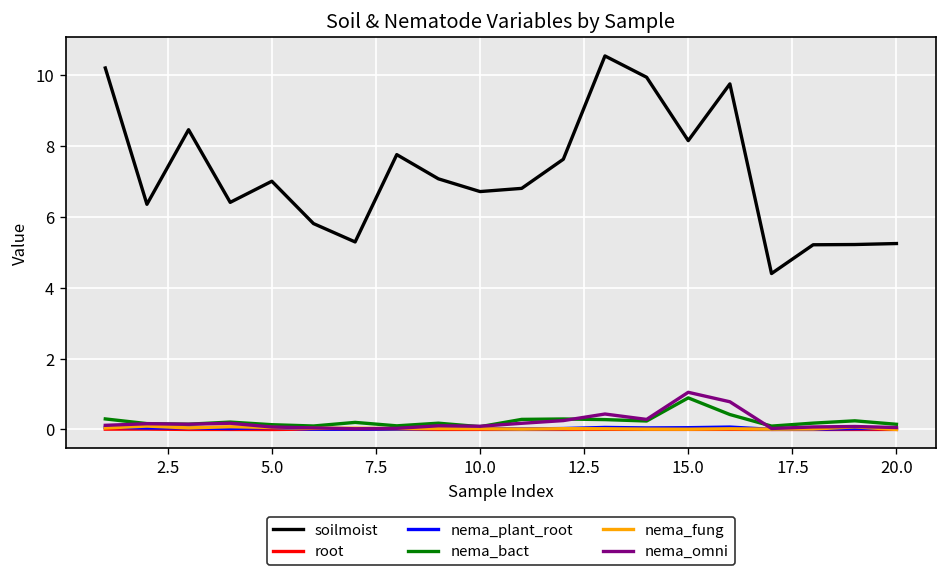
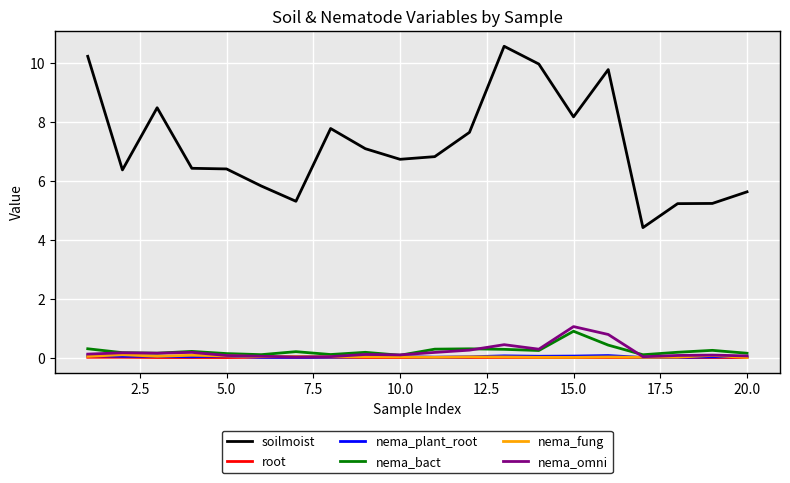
soilmoist, 5.0: 7.0 -> 6.4
soilmoist, 20.0: 5.3 -> 5.6
